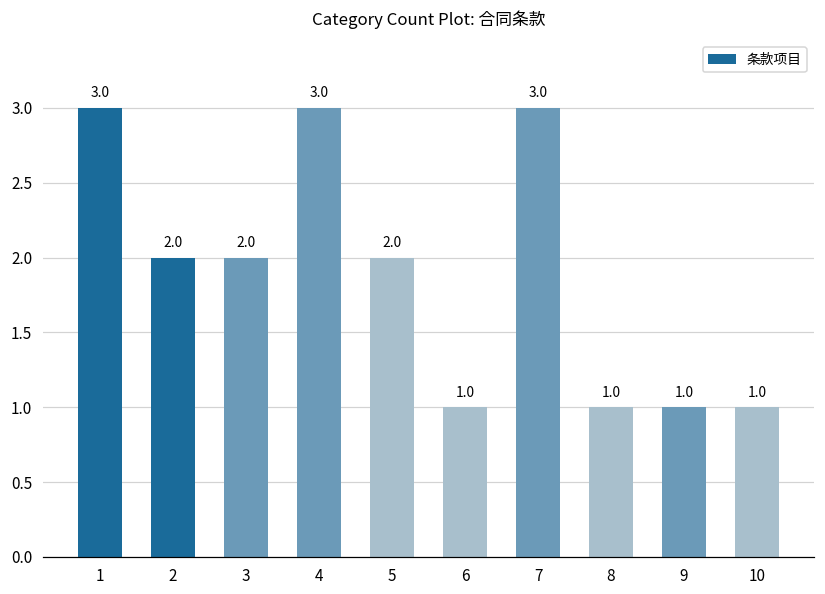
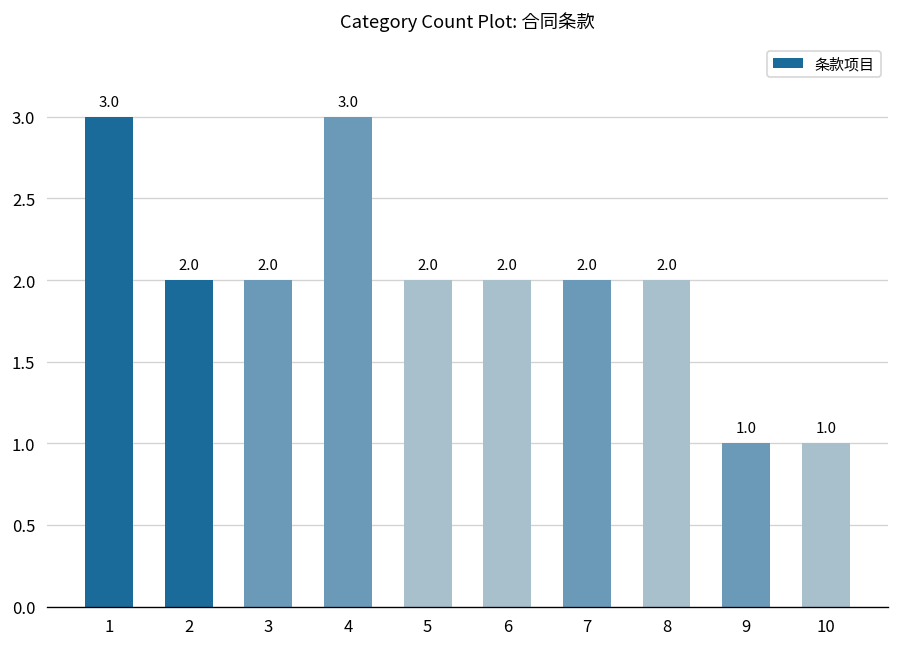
6: 1.0 -> 2.0
7: 3.0 -> 2.0
8: 1.0 -> 2.0
